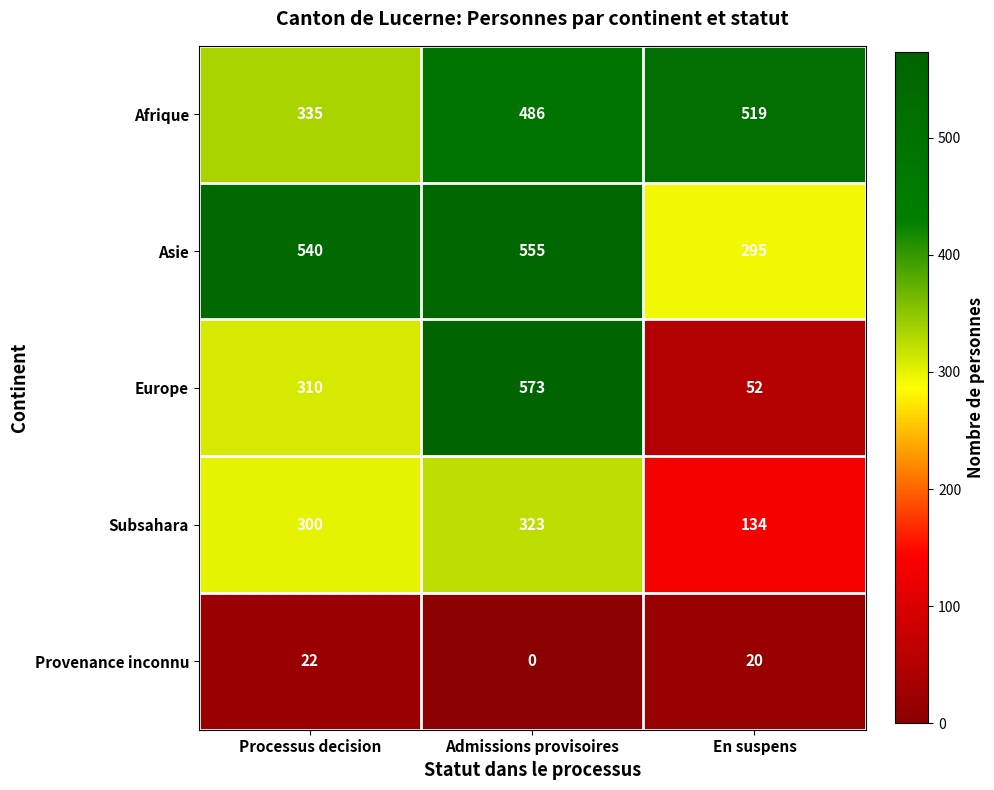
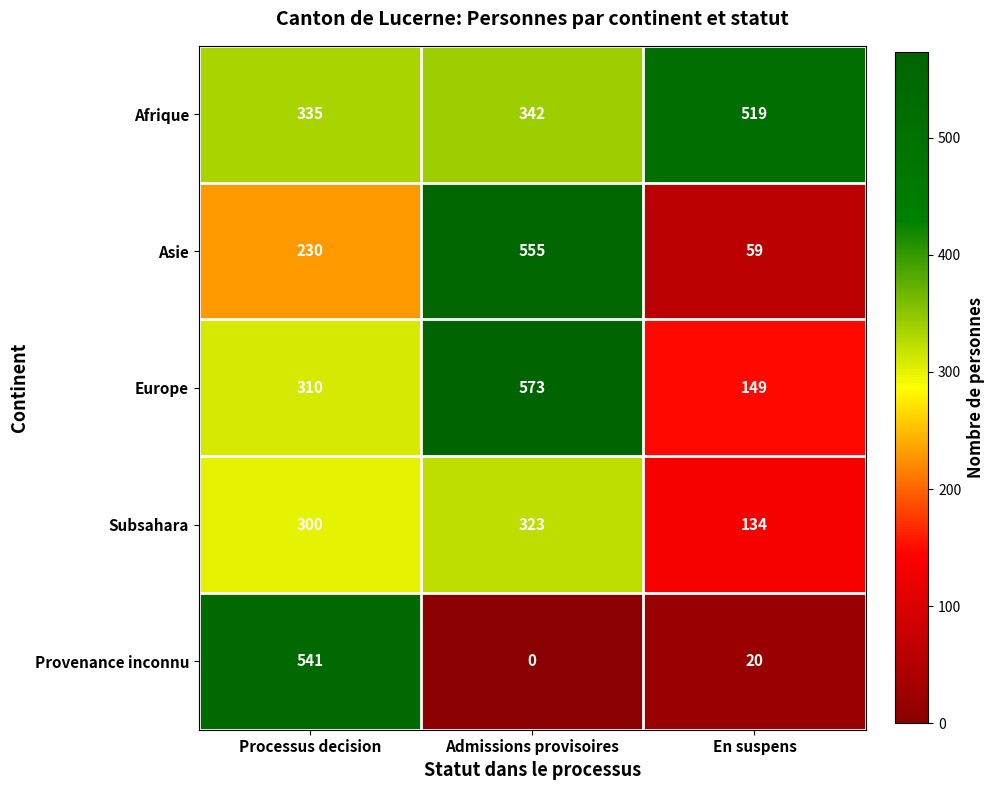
Afrique, Admissions provisoires: 486 -> 342
Asie, Processus decision: 540 -> 230
Asie, En suspens: 295 -> 59
Europe, En suspens: 52 -> 149
Provenance inconnu, Processus decision: 22 -> 541
